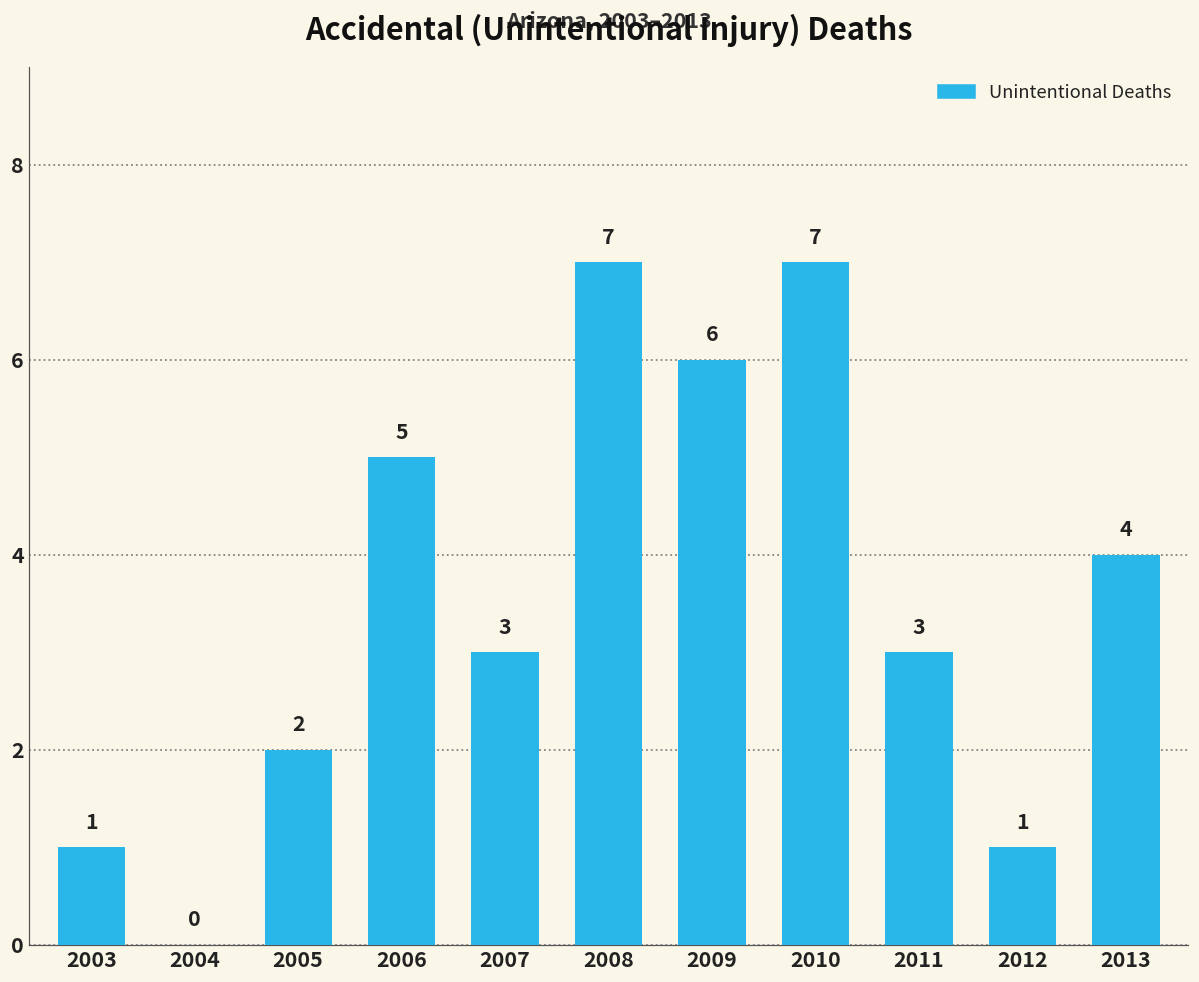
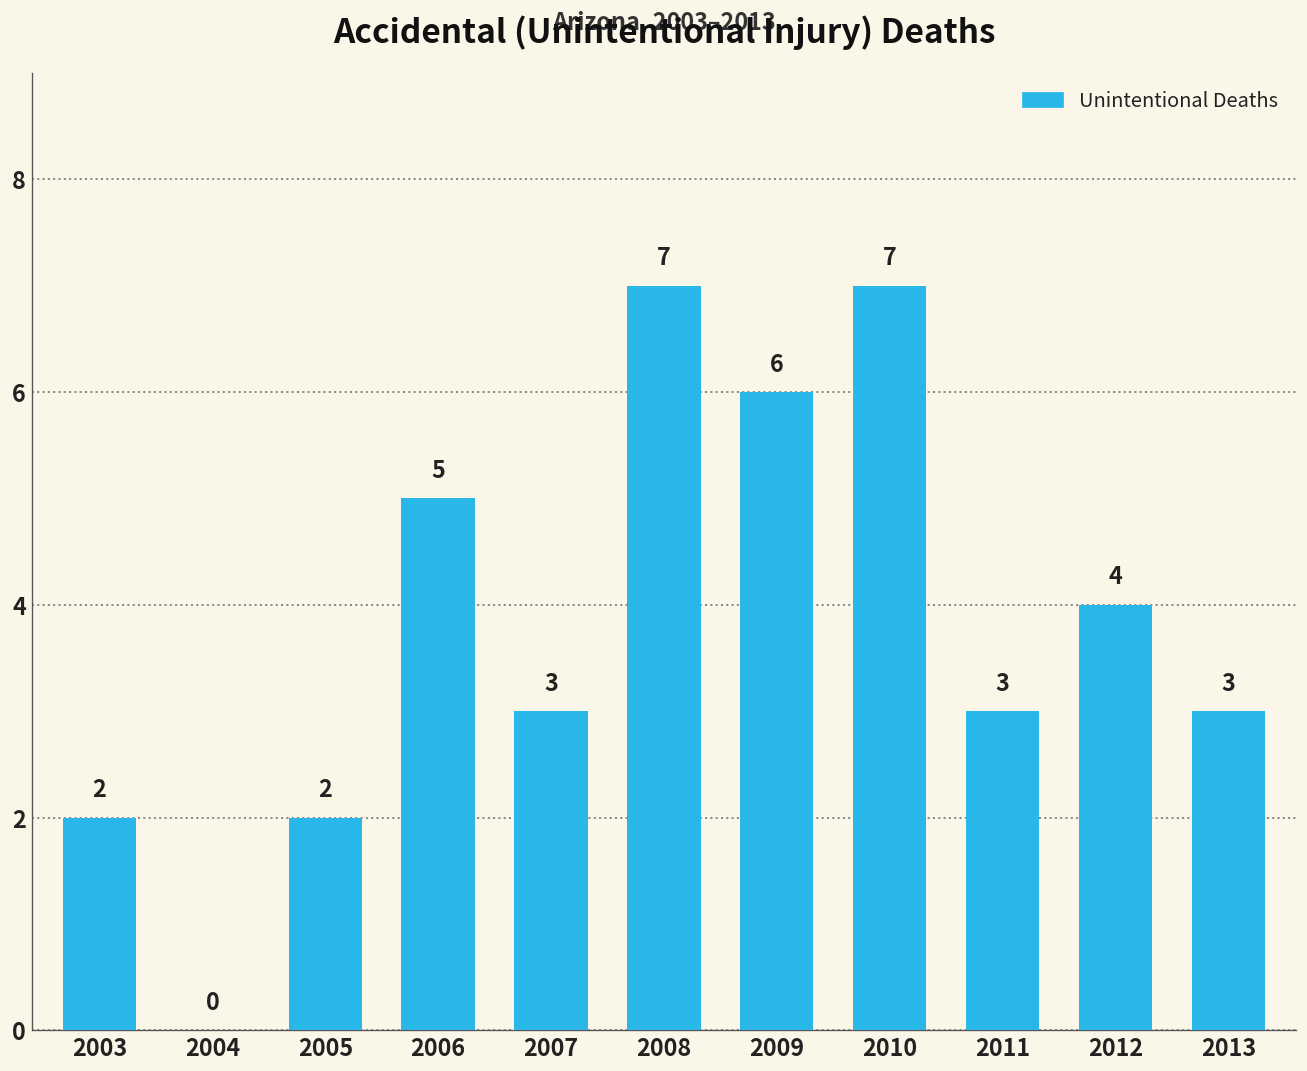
2003: 1 -> 2
2012: 1 -> 4
2013: 4 -> 3
